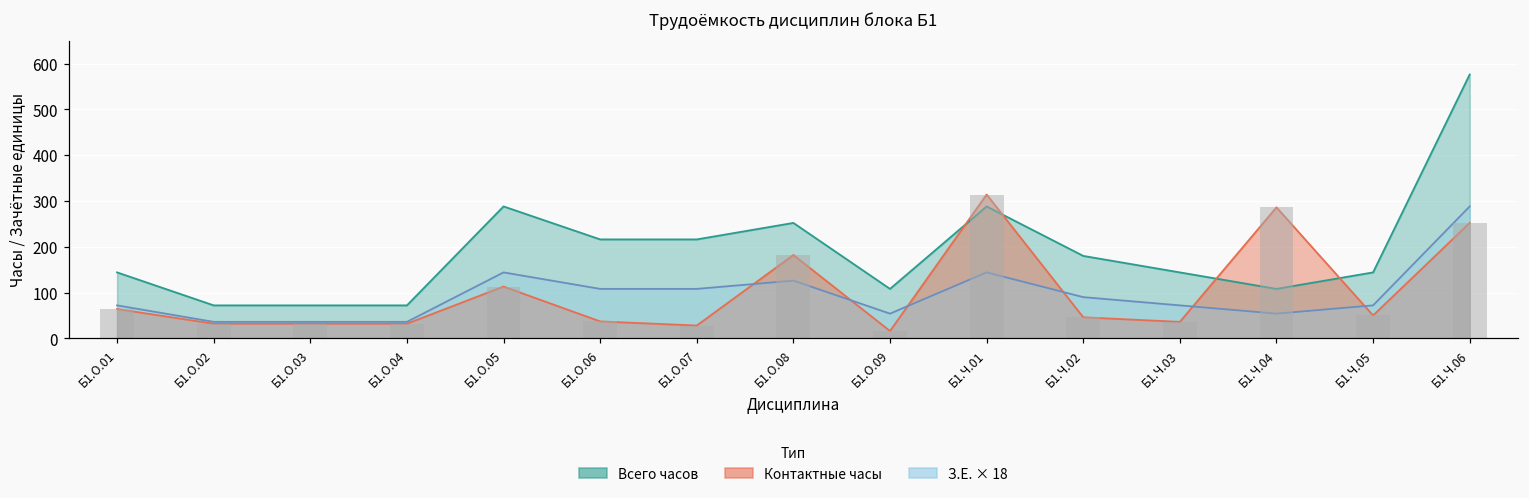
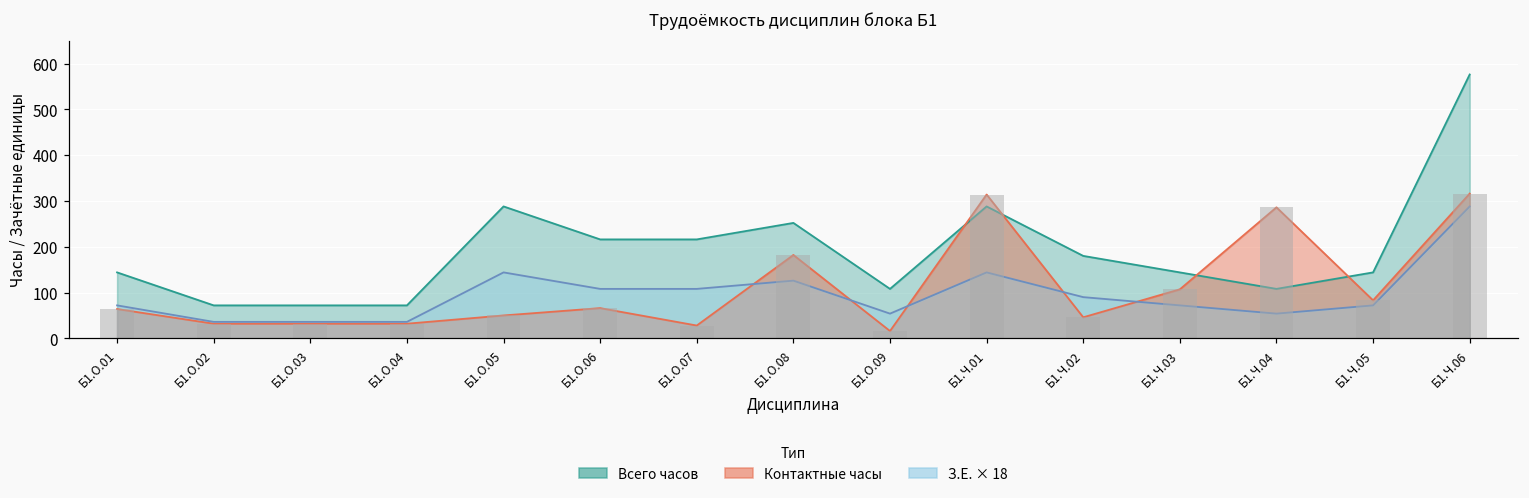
Контактные часы, Б1.О.05: 110 -> 50
Контактные часы, Б1.О.06: 40 -> 70
Контактные часы, Б1.Ч.03: 40 -> 110
Контактные часы, Б1.Ч.05: 50 -> 80
Контактные часы, Б1.Ч.06: 250 -> 320
